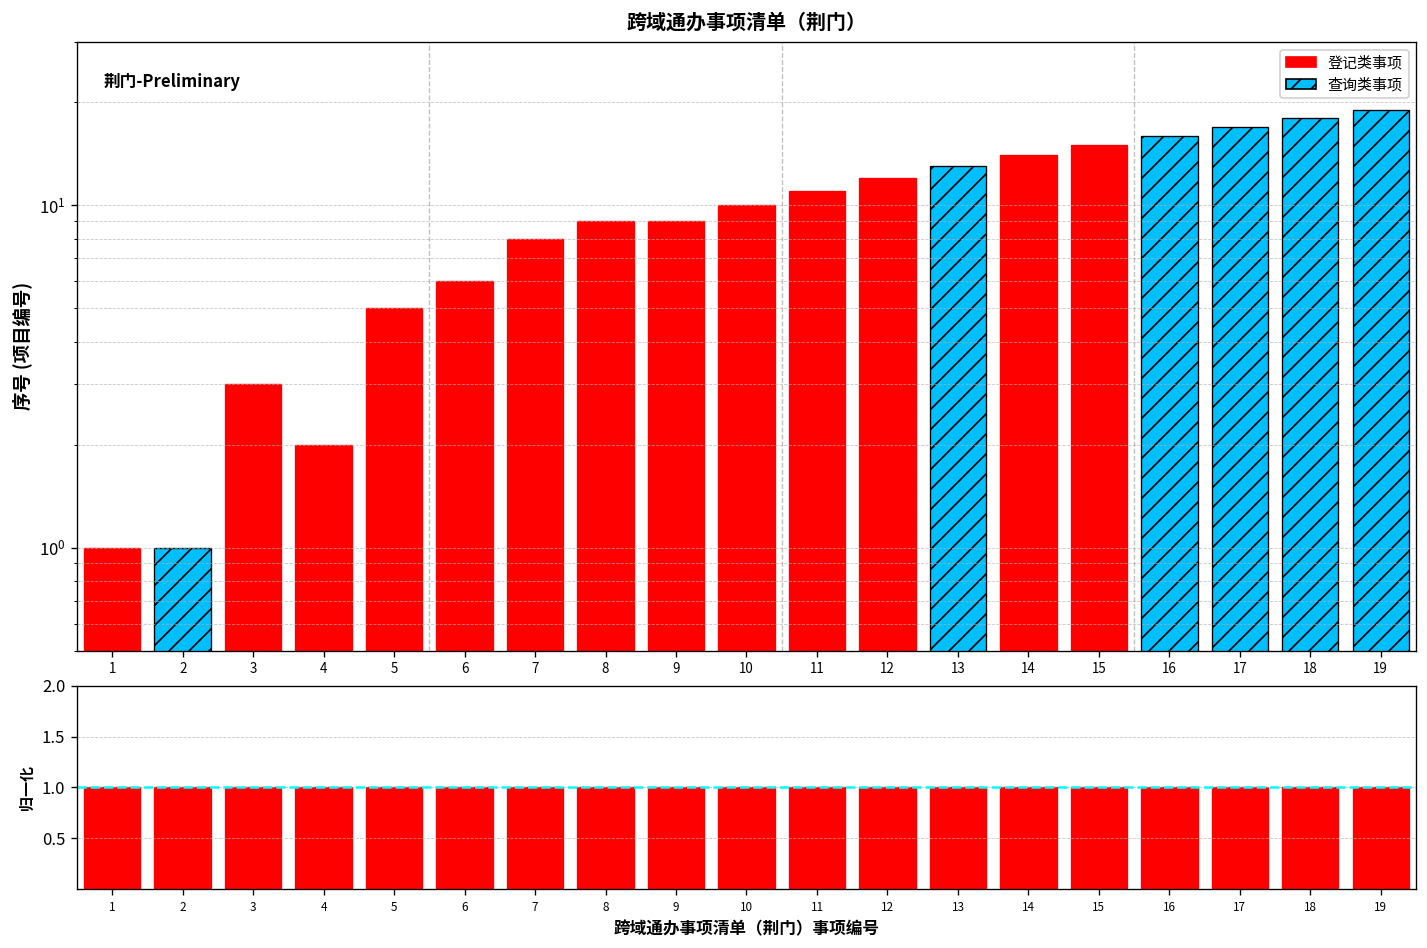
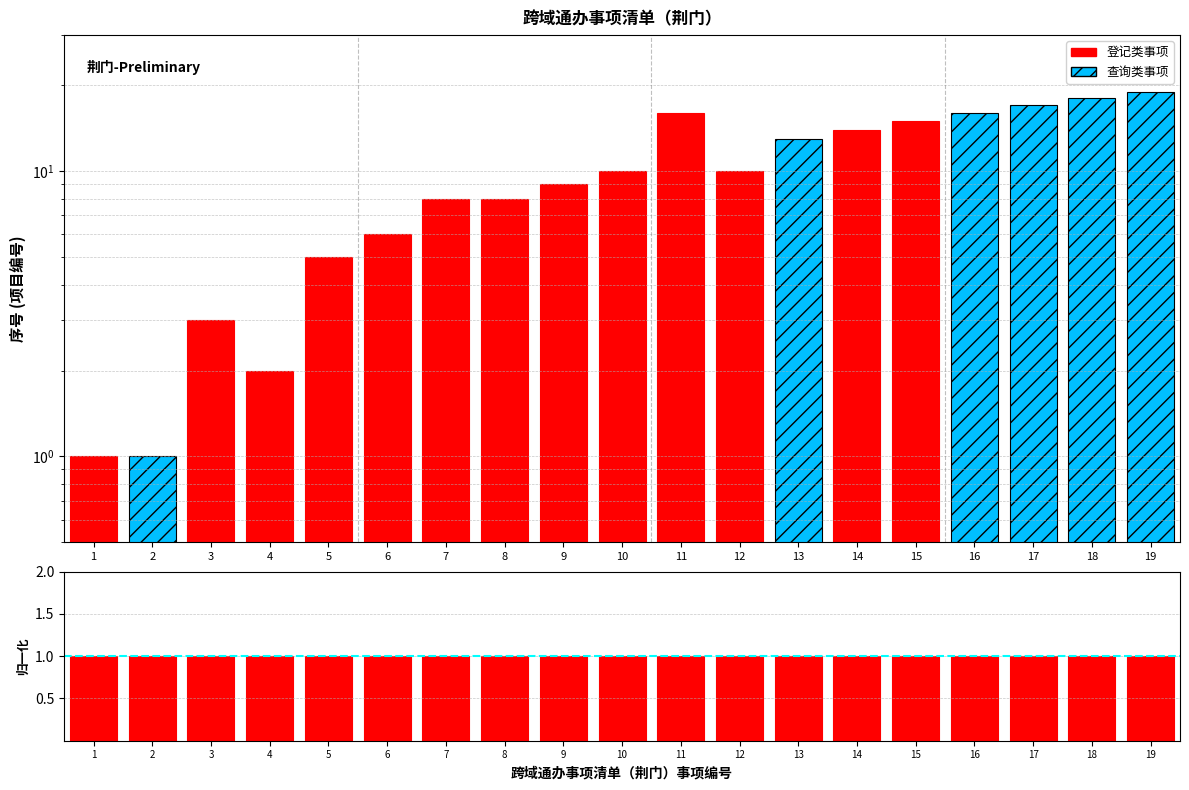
跨域通办事项清单（荆门）, 8: 9 -> 8
跨域通办事项清单（荆门）, 11: 11 -> 16
跨域通办事项清单（荆门）, 12: 12 -> 10
